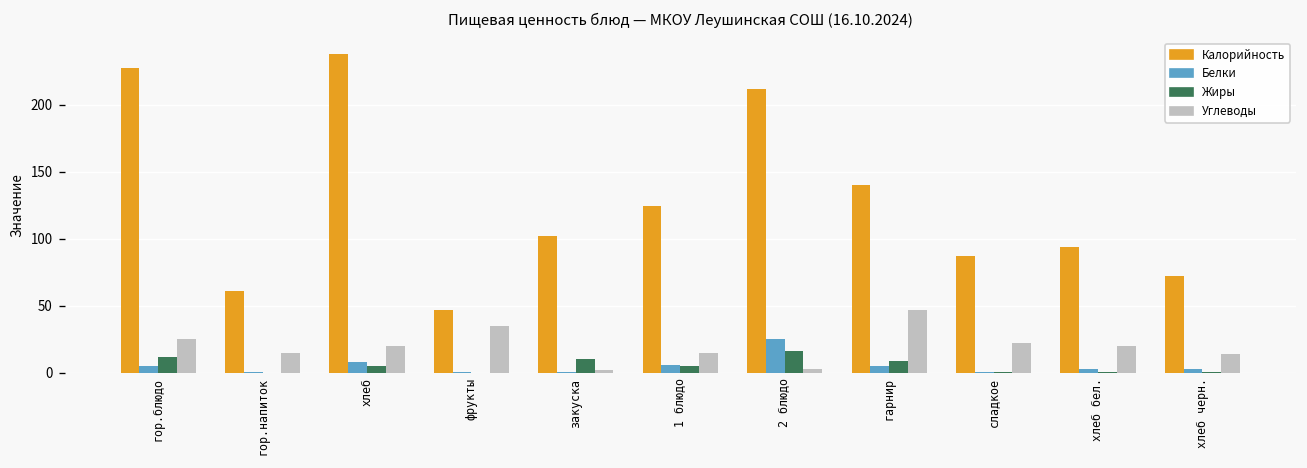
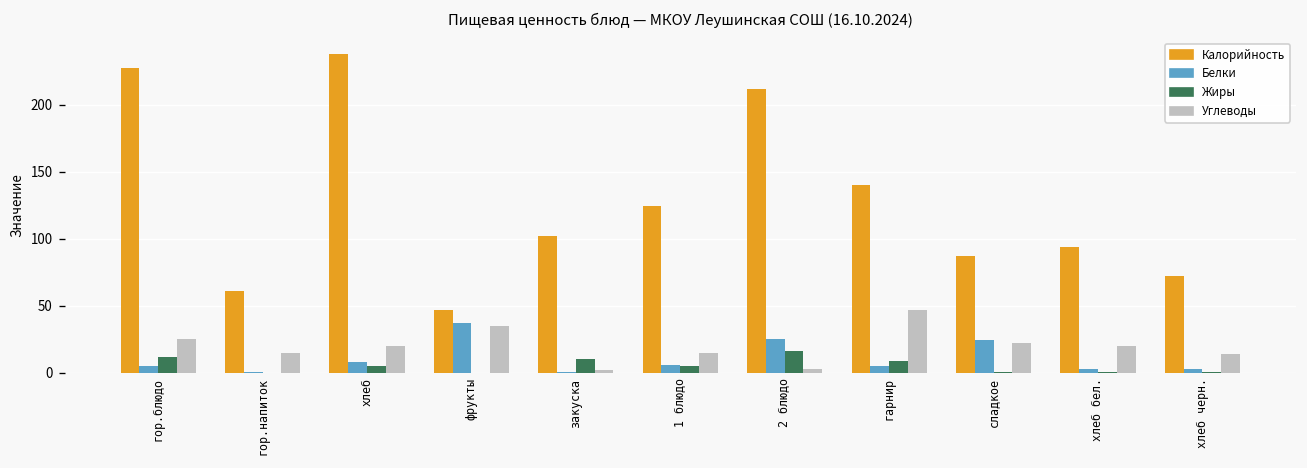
Белки, фрукты: 0 -> 37
Белки, сладкое: 0 -> 25
